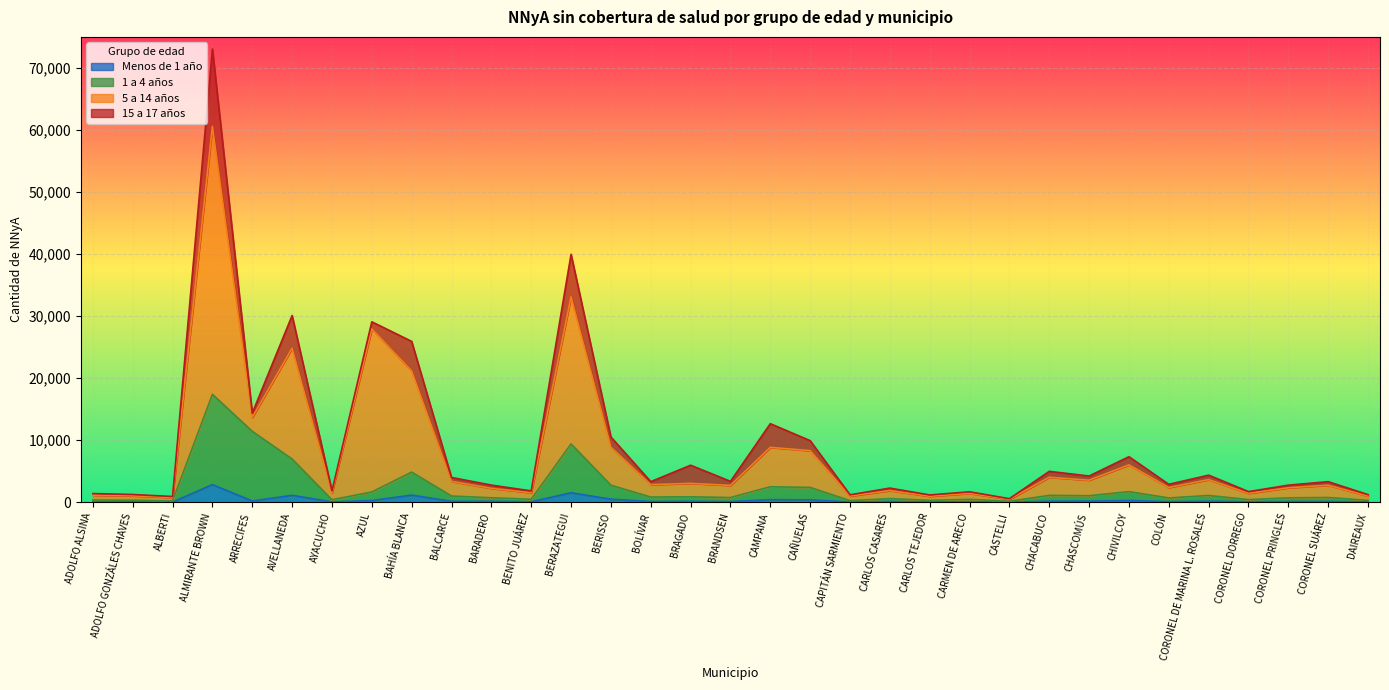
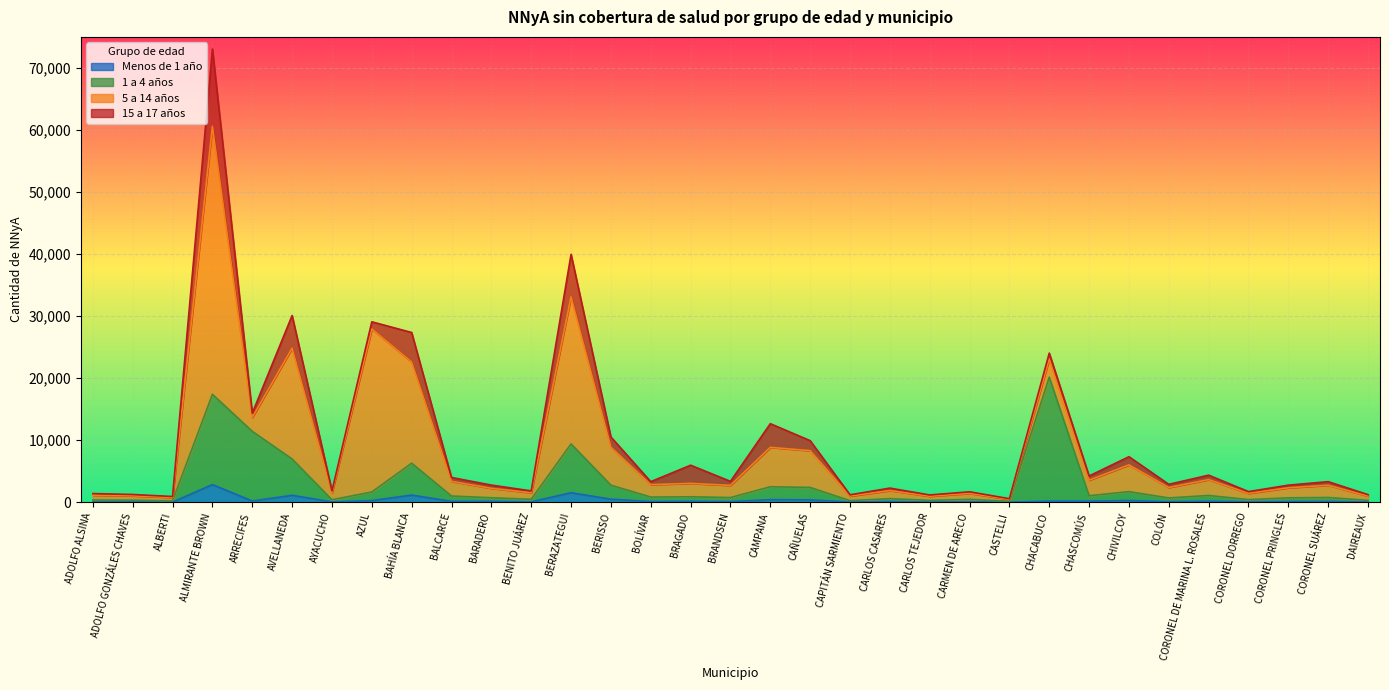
1 a 4 años, BAHÍA BLANCA: 4,000 -> 5,000
1 a 4 años, CHACABUCO: 1,000 -> 20,000
